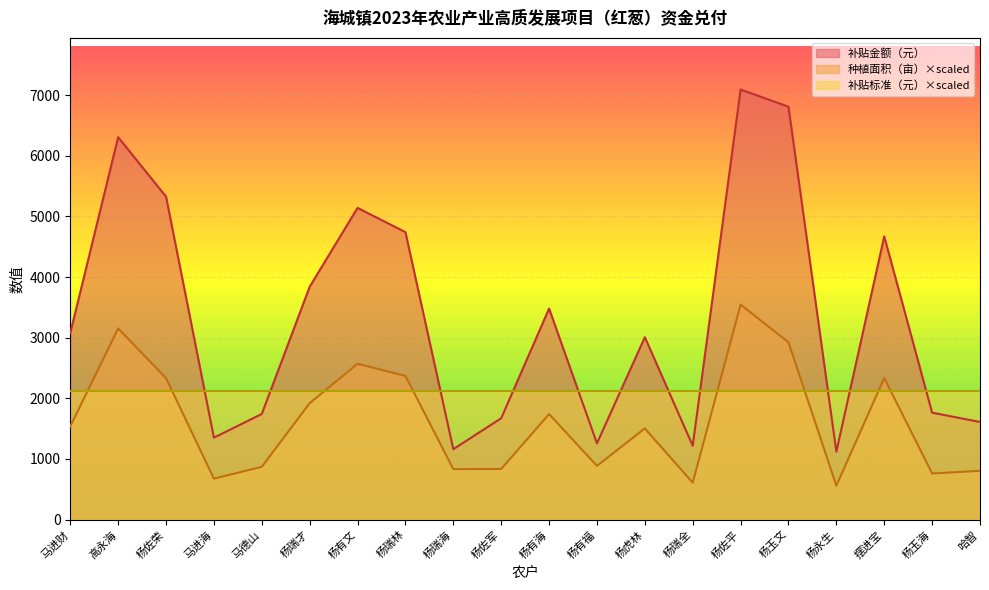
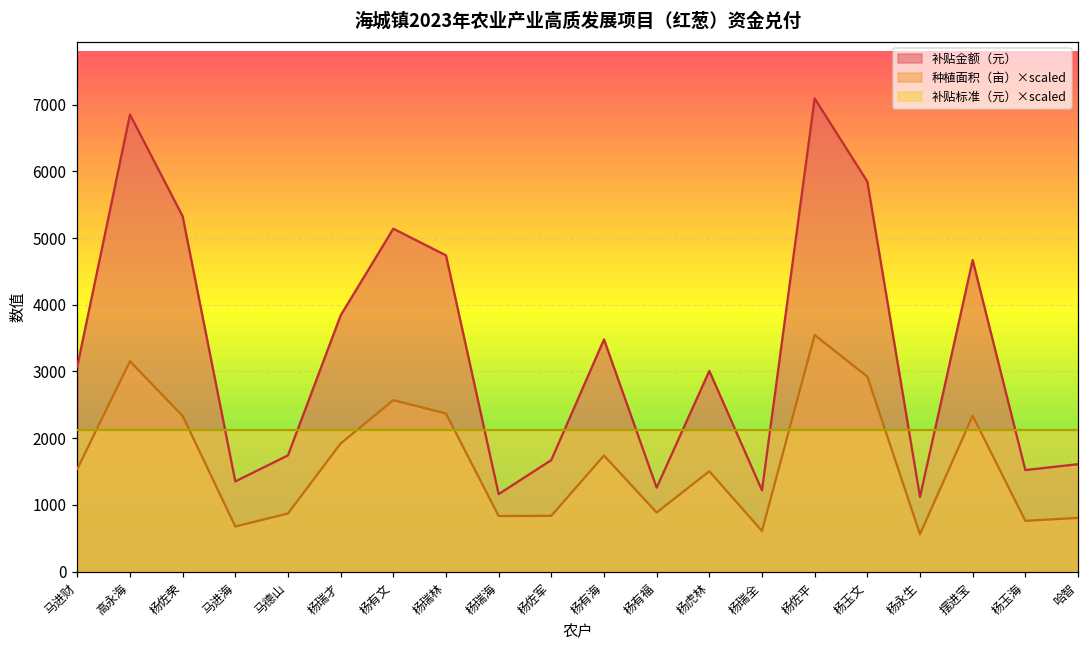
补贴金额（元）, 高永海: 6300 -> 6900
补贴金额（元）, 杨玉文: 6800 -> 5800
补贴金额（元）, 杨玉海: 1800 -> 1500
